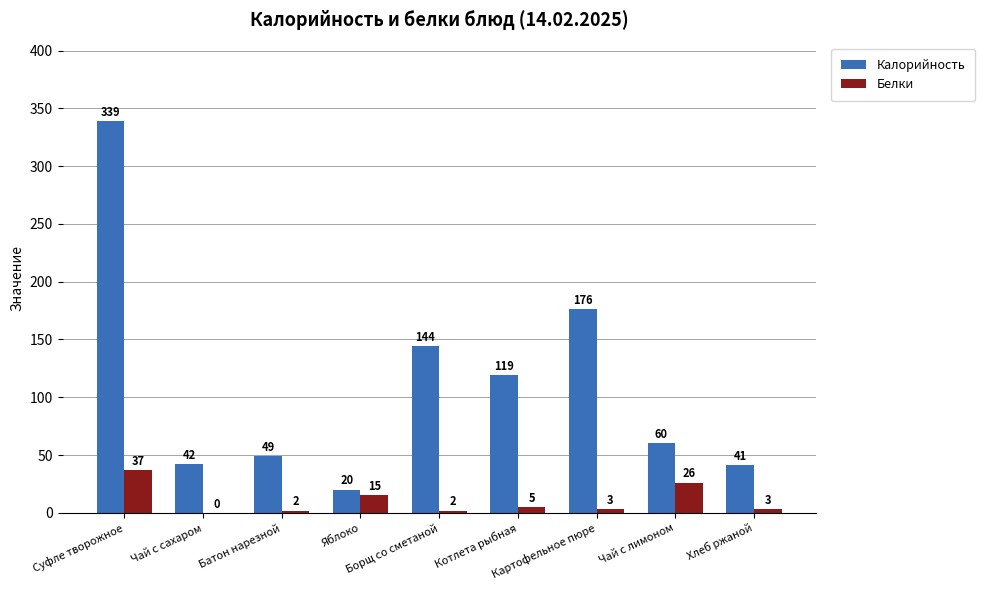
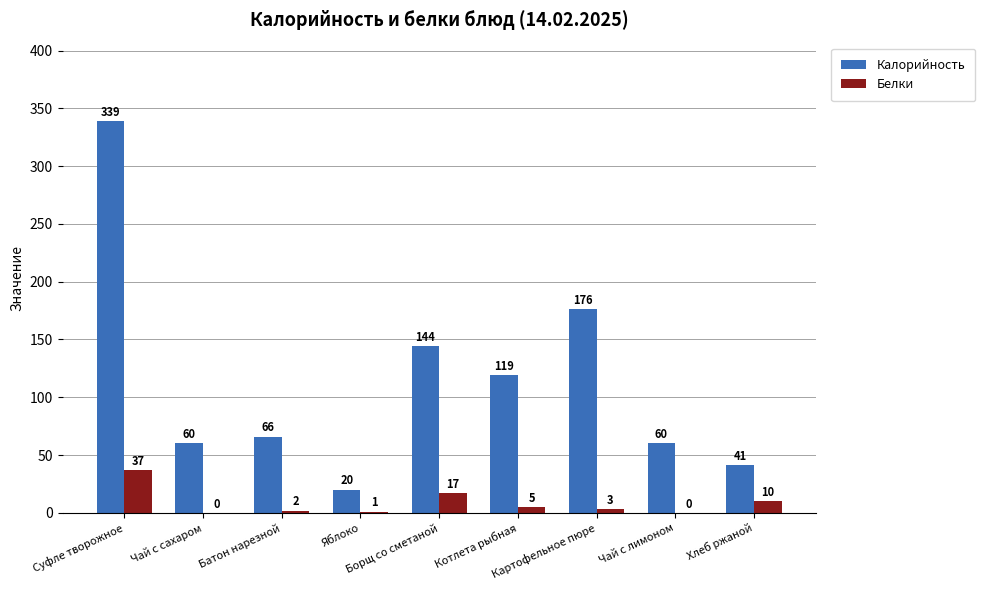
Калорийность, Чай с сахаром: 42 -> 60
Калорийность, Батон нарезной: 49 -> 66
Белки, Яблоко: 15 -> 1
Белки, Борщ со сметаной: 2 -> 17
Белки, Чай с лимоном: 26 -> 0
Белки, Хлеб ржаной: 3 -> 10
